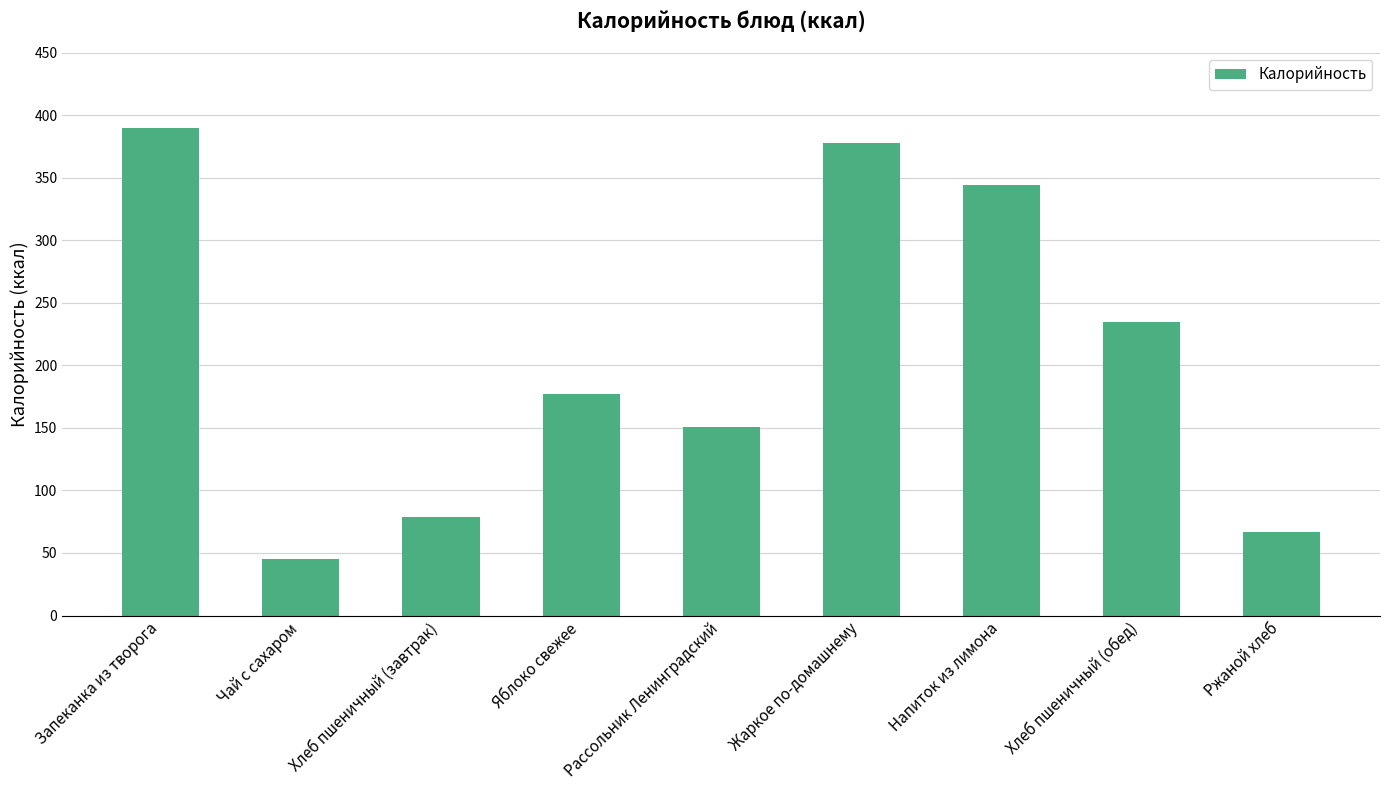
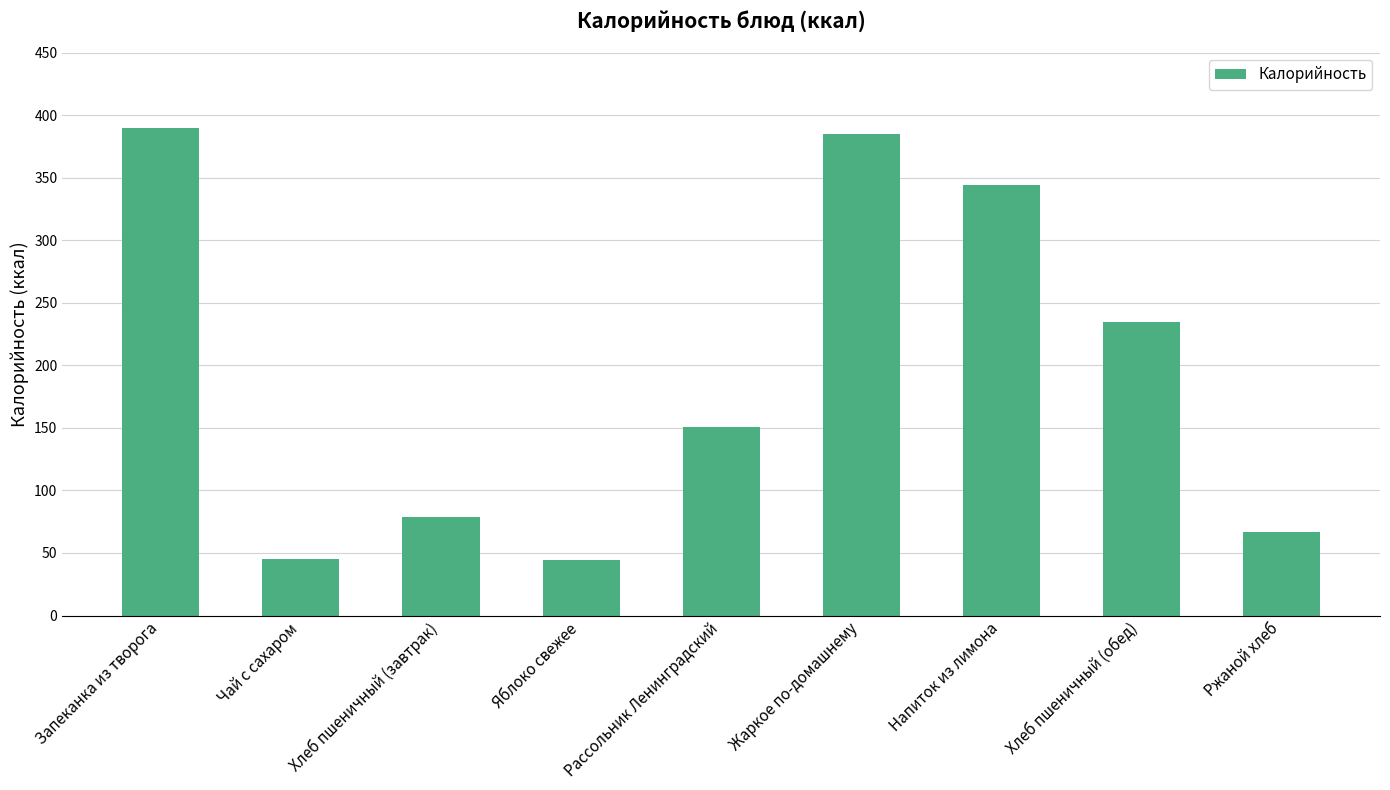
Яблоко свежее: 177 -> 44
Жаркое по-домашнему: 378 -> 385
